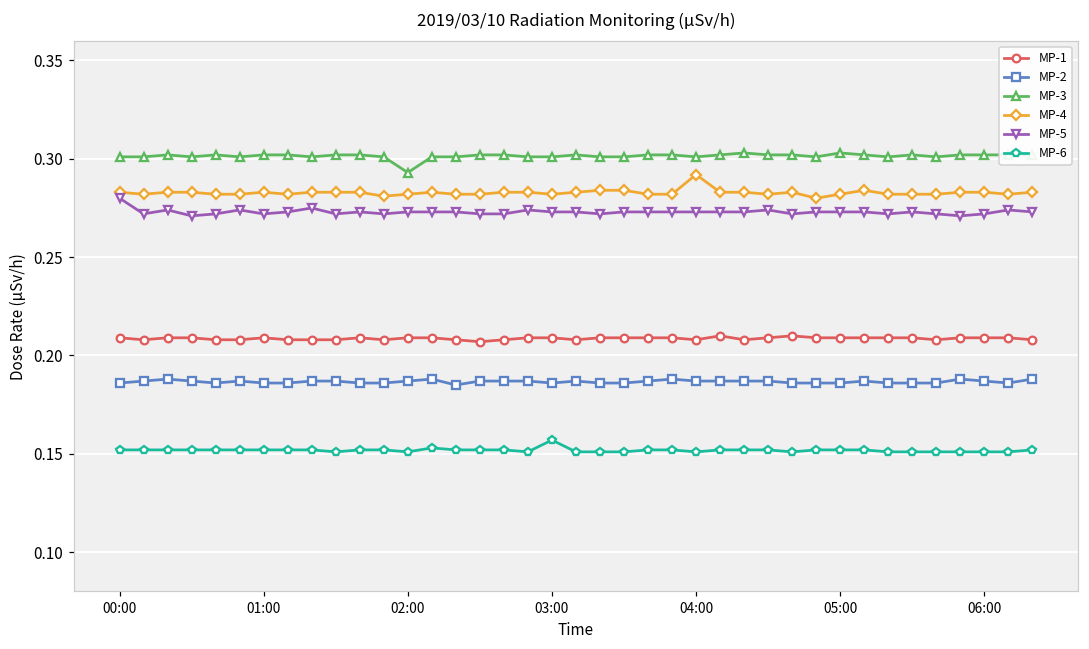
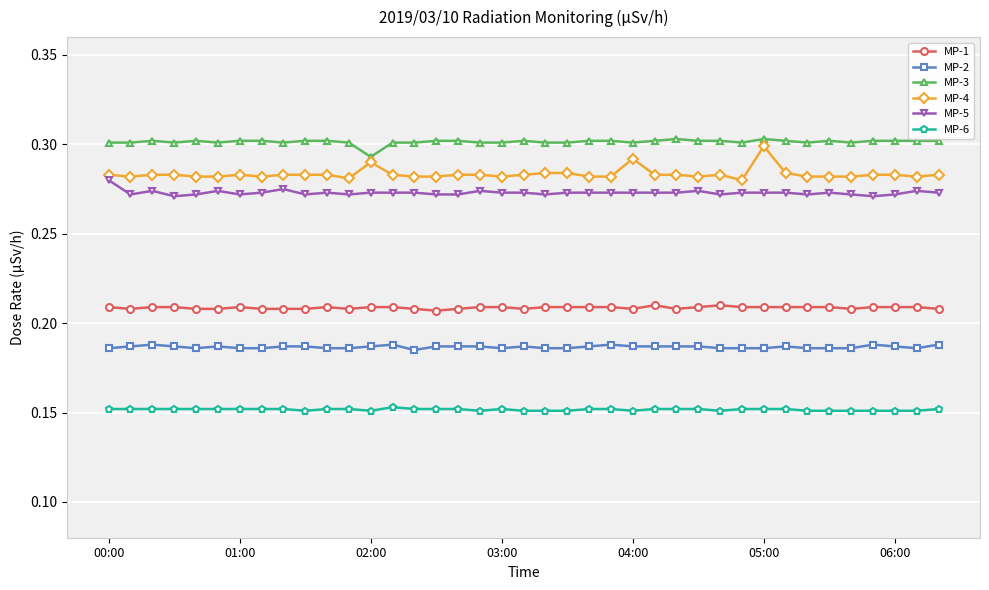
MP-4, 02:00: 0.282 -> 0.290
MP-6, 03:00: 0.157 -> 0.152
MP-4, 05:00: 0.282 -> 0.299
